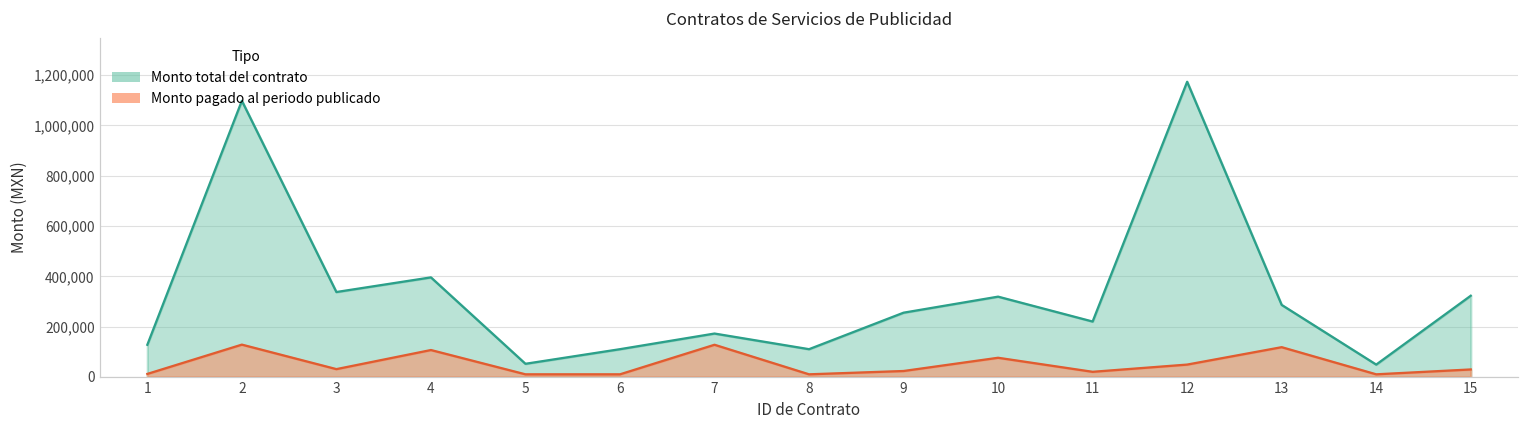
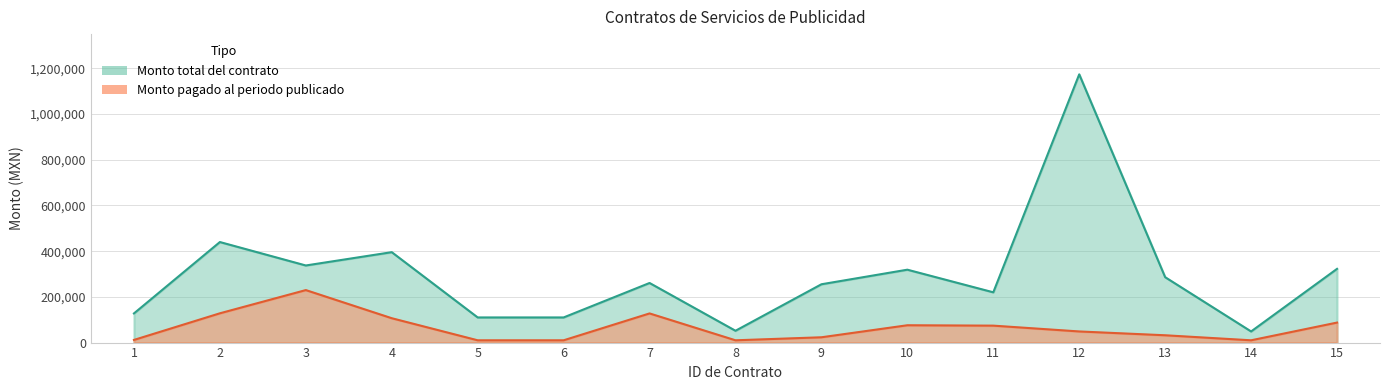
Monto total del contrato, 2: 1,100,000 -> 440,000
Monto pagado al periodo publicado, 3: 30,000 -> 230,000
Monto total del contrato, 5: 50,000 -> 110,000
Monto total del contrato, 7: 170,000 -> 260,000
Monto total del contrato, 8: 110,000 -> 50,000
Monto pagado al periodo publicado, 11: 20,000 -> 70,000
Monto pagado al periodo publicado, 13: 120,000 -> 30,000
Monto pagado al periodo publicado, 15: 30,000 -> 90,000
